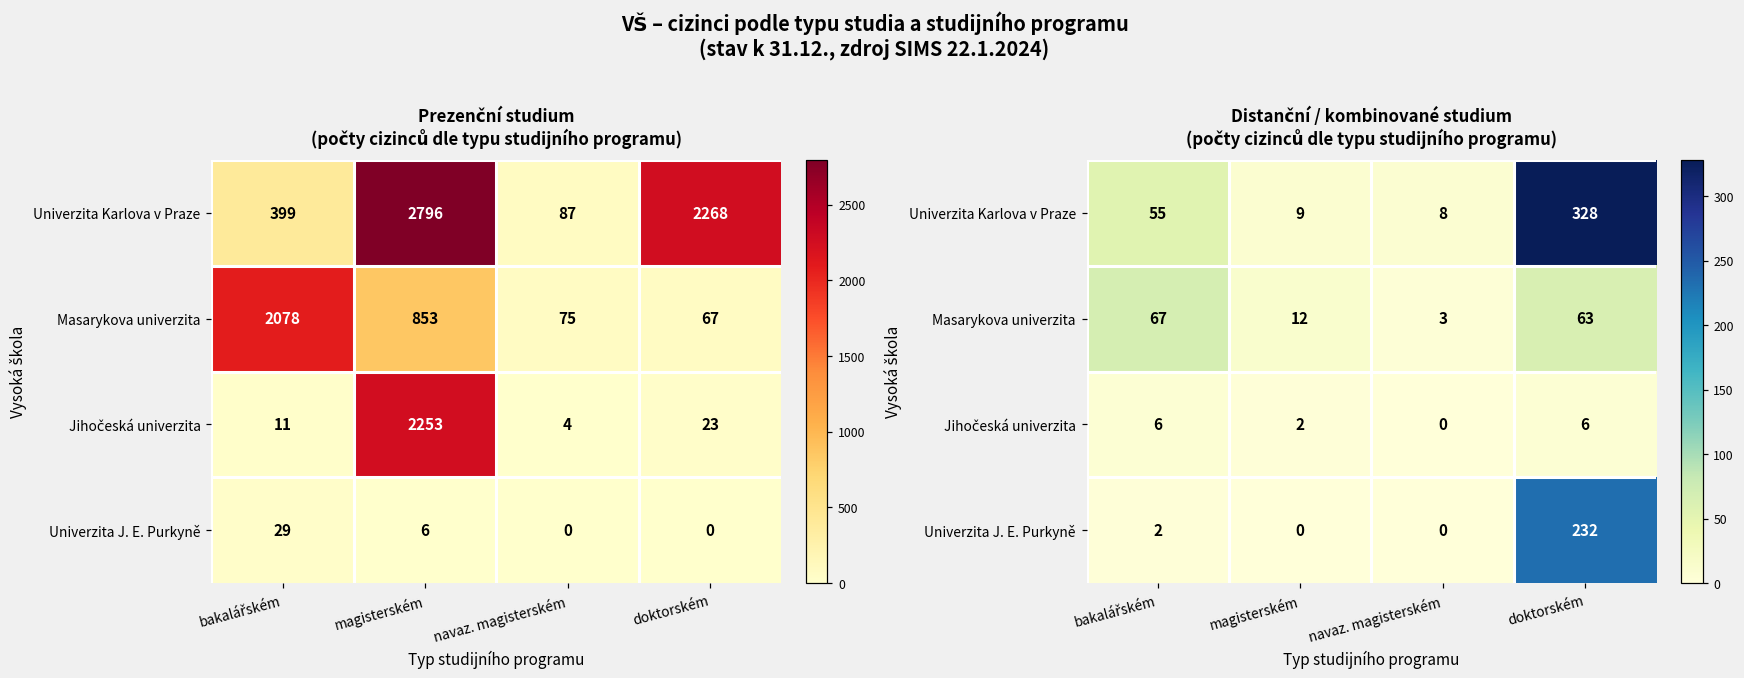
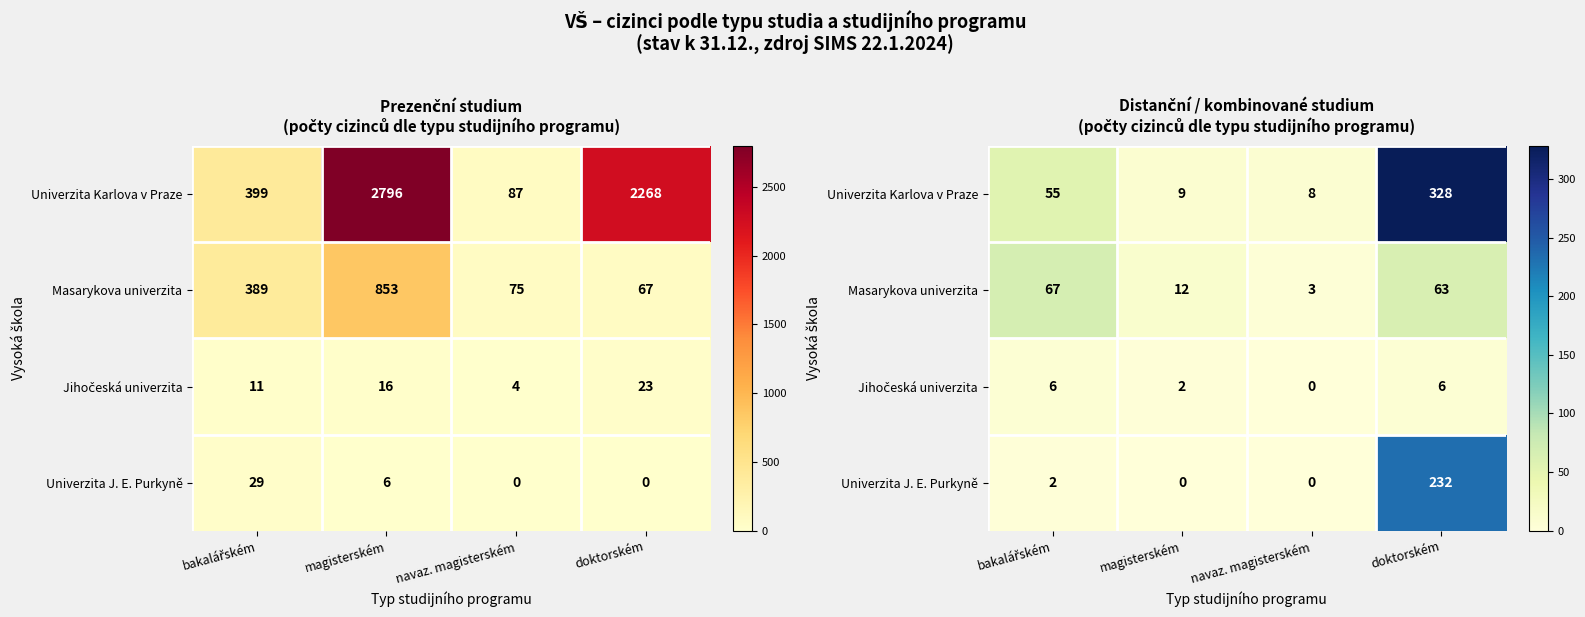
Prezenční studium (počty cizinců dle typu studijního programu), Masarykova univerzita, bakalářském: 2078 -> 389
Prezenční studium (počty cizinců dle typu studijního programu), Jihočeská univerzita, magisterském: 2253 -> 16
